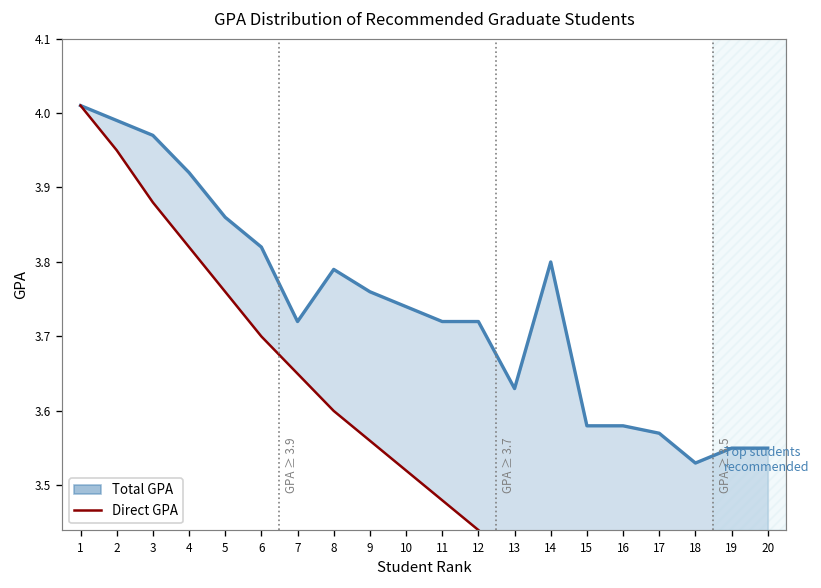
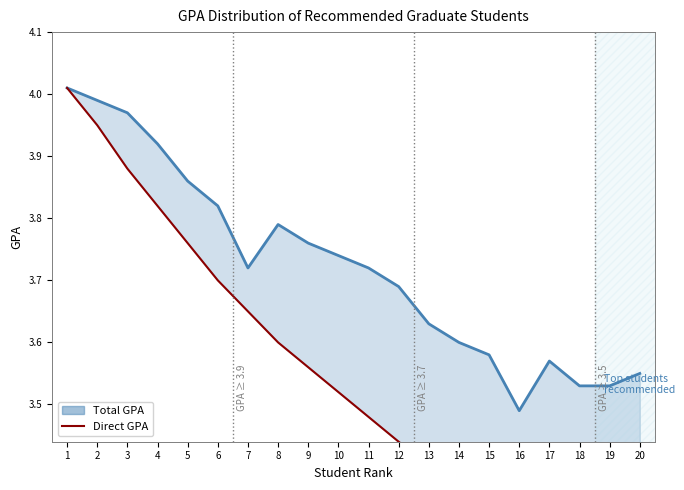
Total GPA, 12: 3.72 -> 3.69
Total GPA, 14: 3.8 -> 3.6
Total GPA, 16: 3.58 -> 3.49
Total GPA, 19: 3.55 -> 3.53
